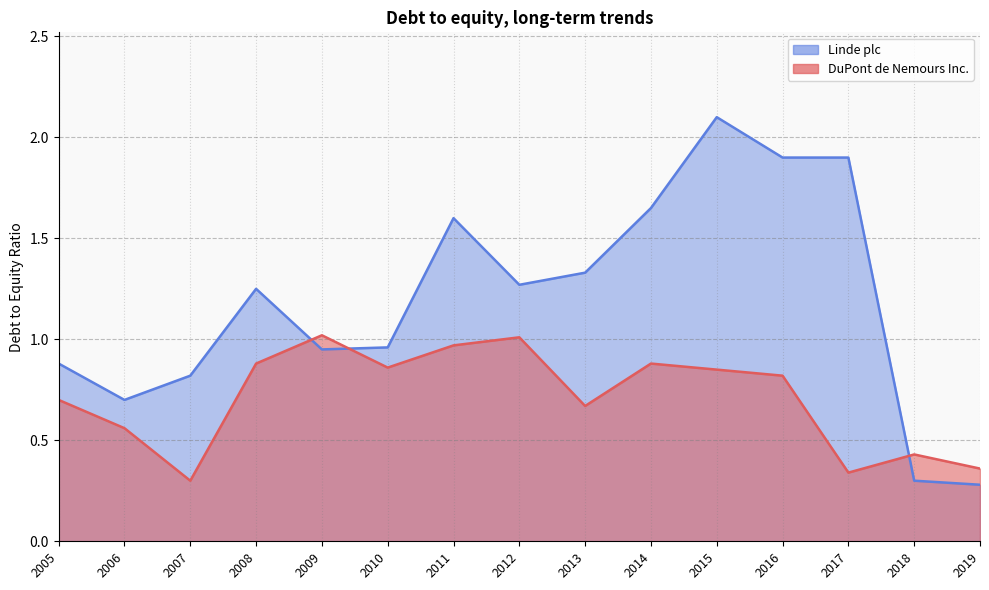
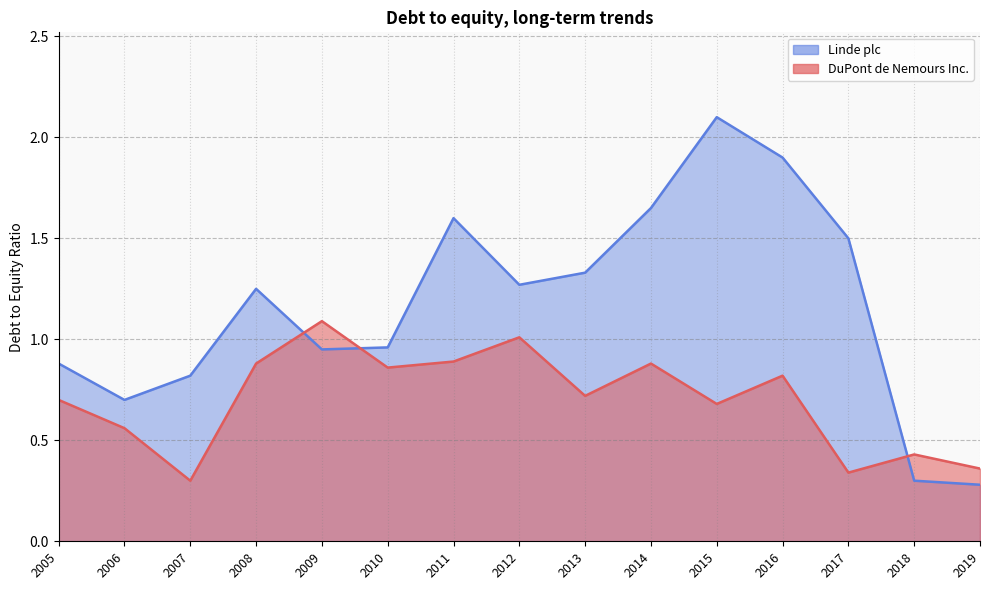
DuPont de Nemours Inc., 2009: 1.02 -> 1.09
DuPont de Nemours Inc., 2011: 0.97 -> 0.89
DuPont de Nemours Inc., 2013: 0.67 -> 0.72
DuPont de Nemours Inc., 2015: 0.85 -> 0.68
Linde plc, 2017: 1.9 -> 1.5
